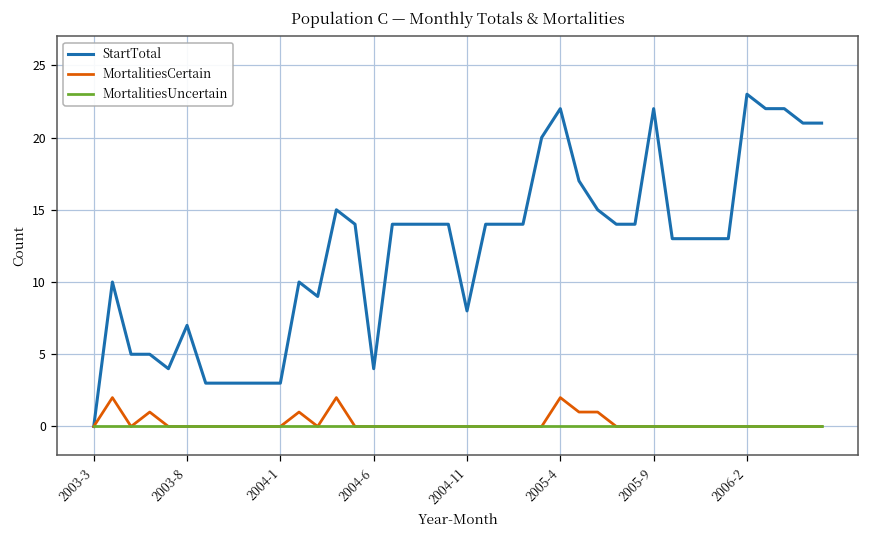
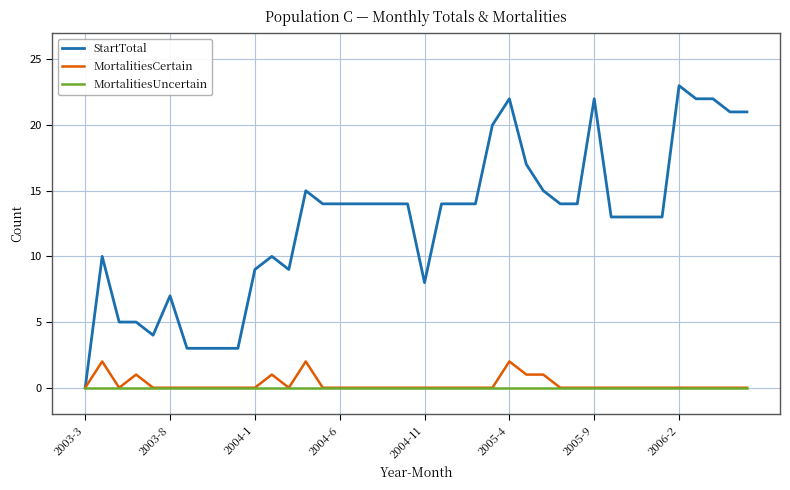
StartTotal, 2004-1: 3 -> 9
StartTotal, 2004-6: 4 -> 14
